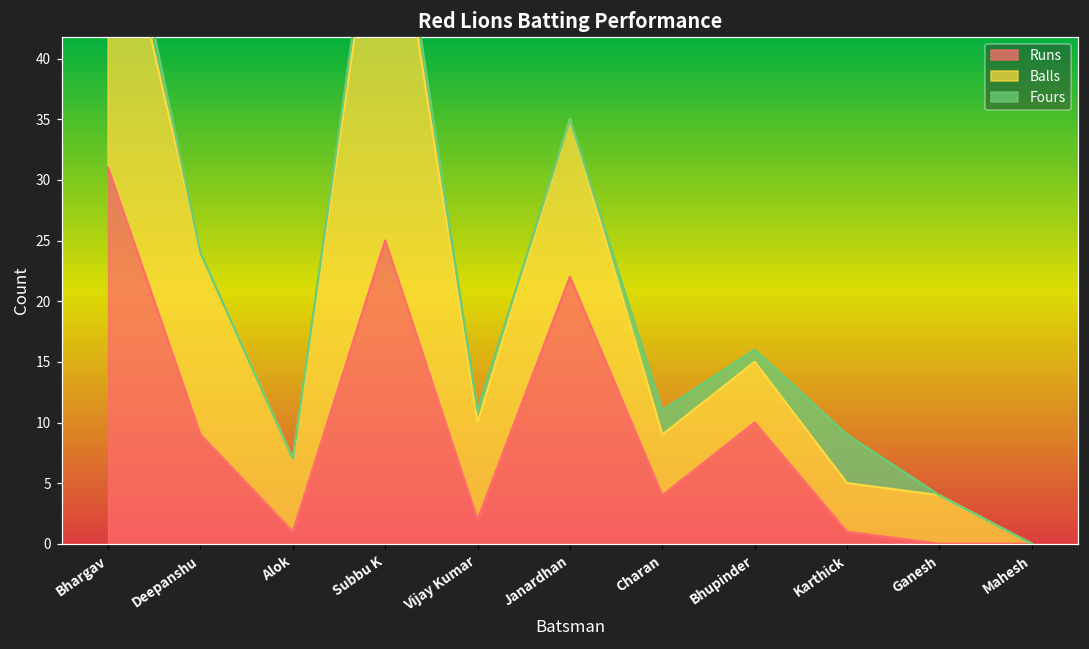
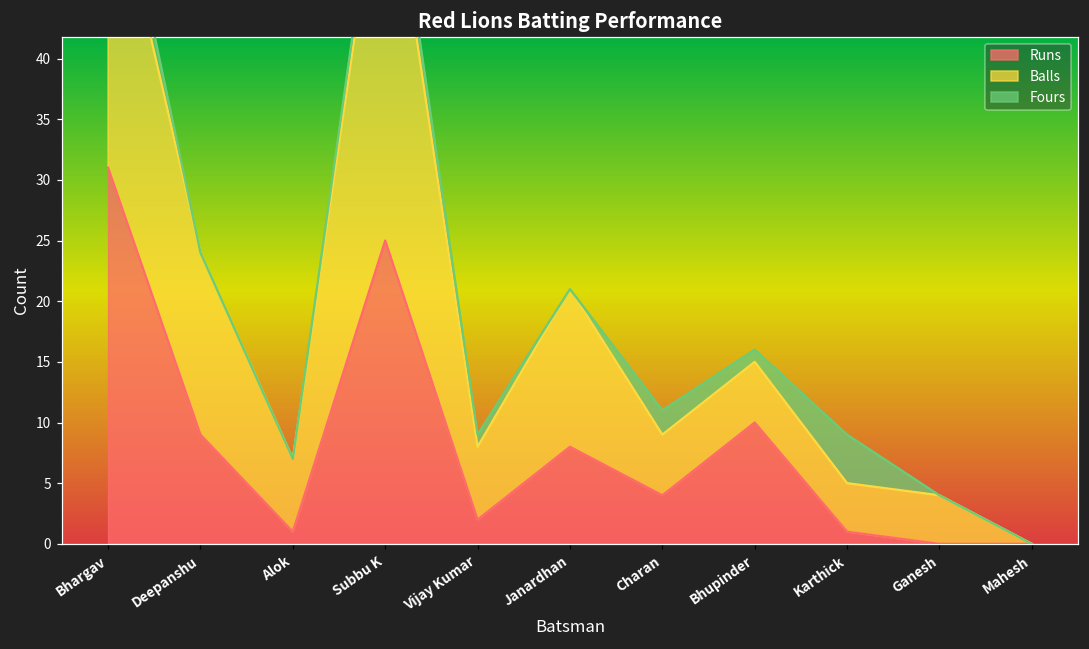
Balls, Vijay Kumar: 8 -> 6
Runs, Janardhan: 22 -> 8
